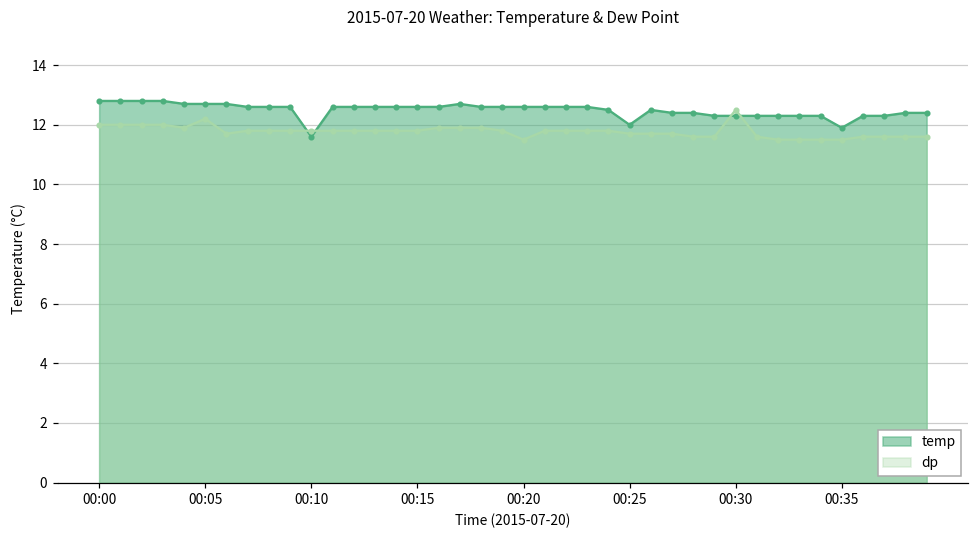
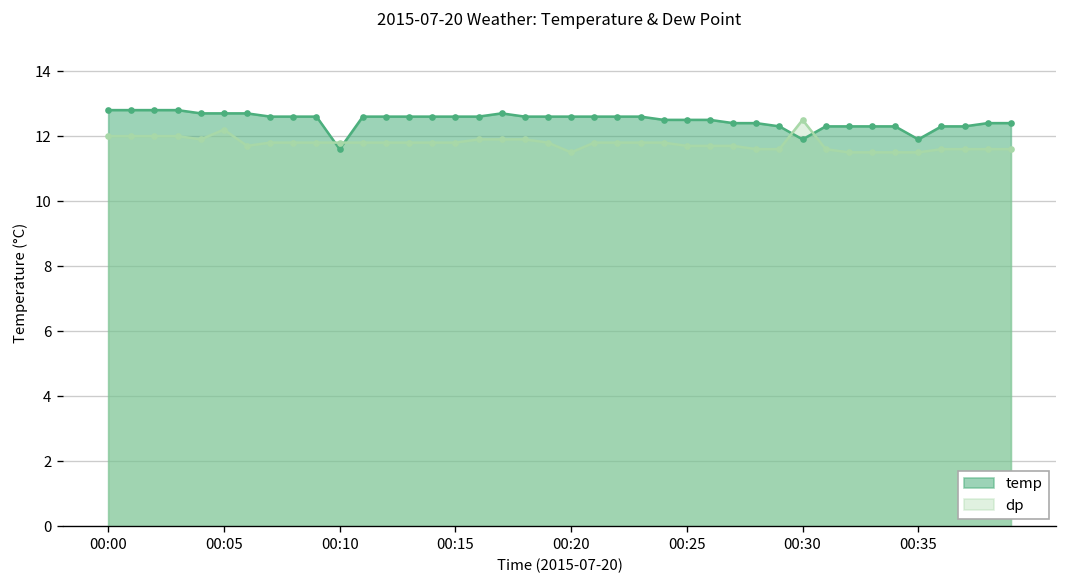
temp, 00:25: 12.0 -> 12.5
temp, 00:30: 12.3 -> 11.9
